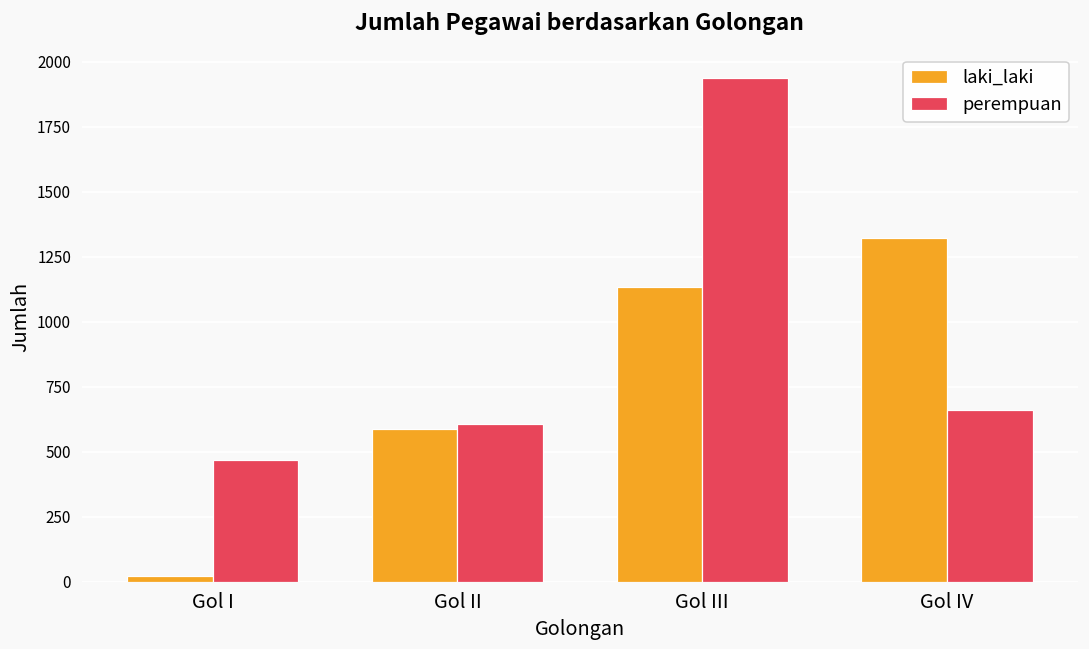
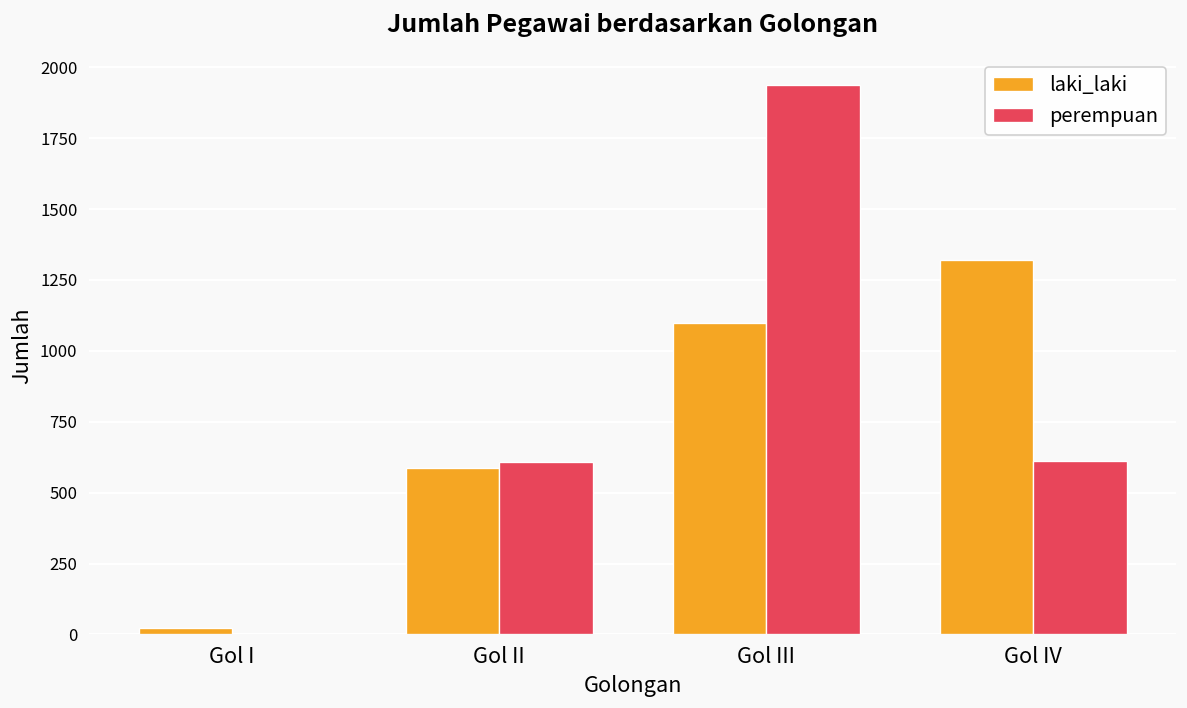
perempuan, Gol I: 470 -> 0
laki_laki, Gol III: 1140 -> 1100
perempuan, Gol IV: 660 -> 610
